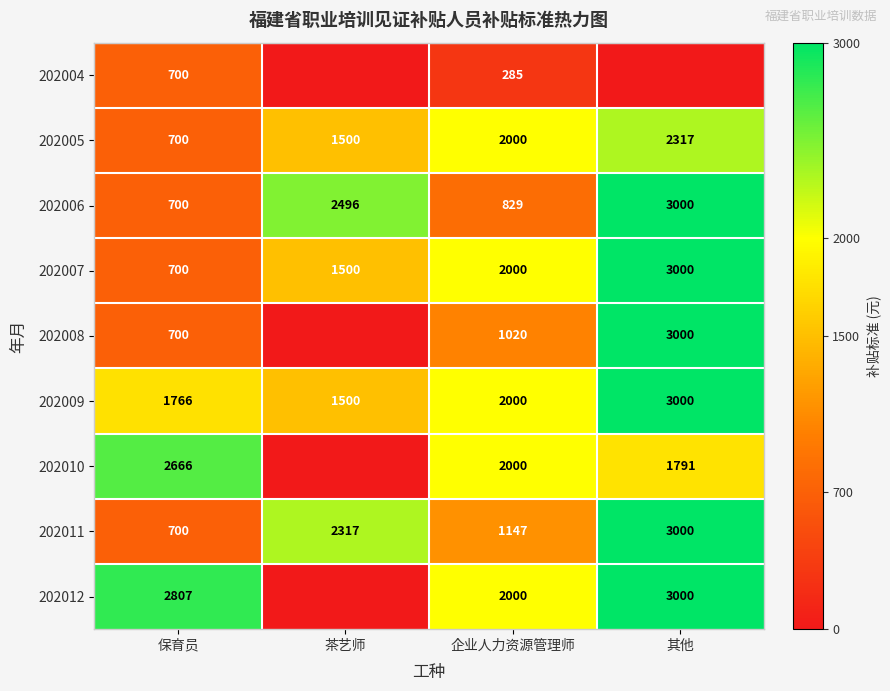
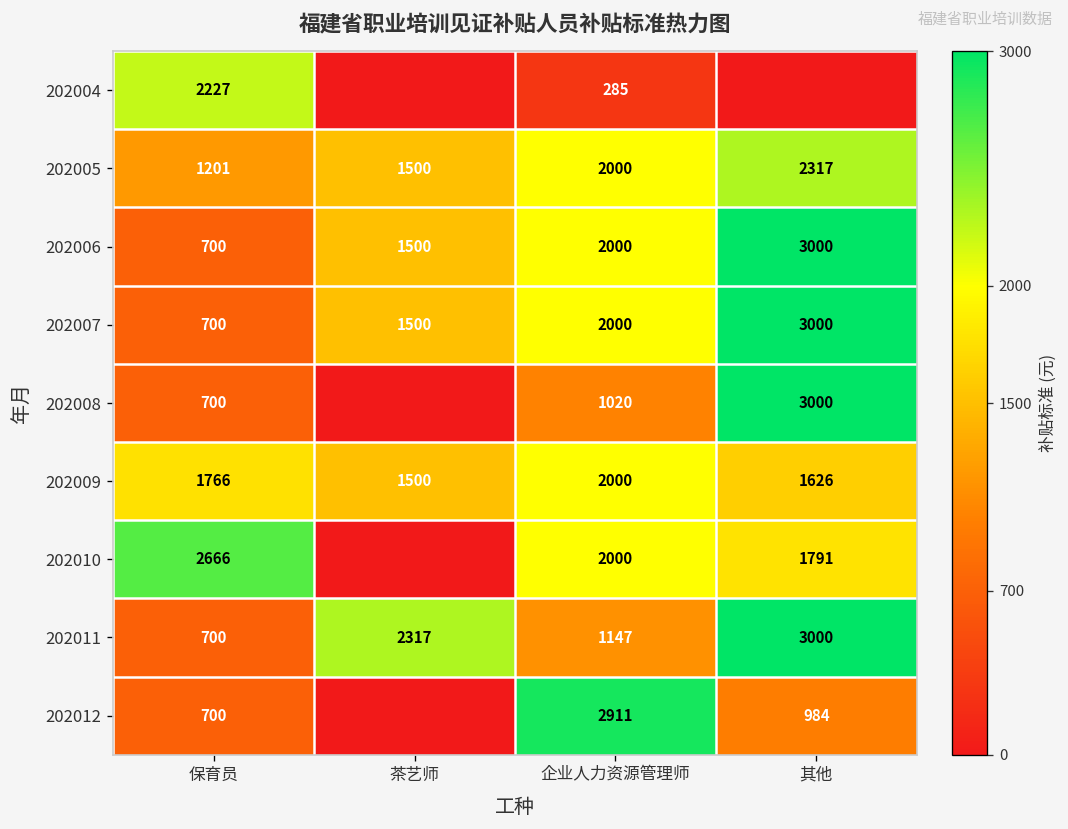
202004, 保育员: 700 -> 2227
202005, 保育员: 700 -> 1201
202006, 茶艺师: 2496 -> 1500
202006, 企业人力资源管理师: 829 -> 2000
202009, 其他: 3000 -> 1626
202012, 保育员: 2807 -> 700
202012, 企业人力资源管理师: 2000 -> 2911
202012, 其他: 3000 -> 984
